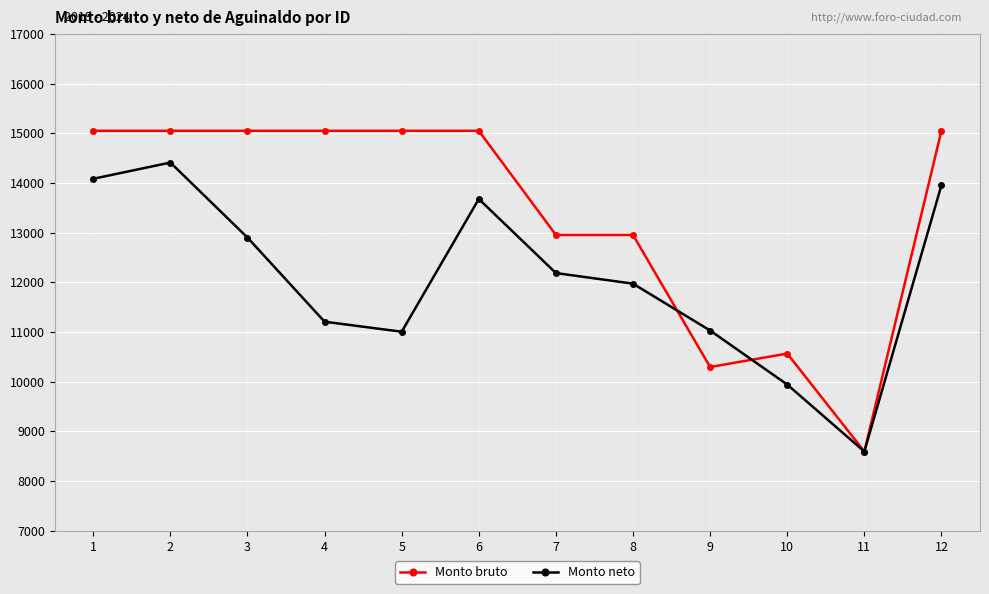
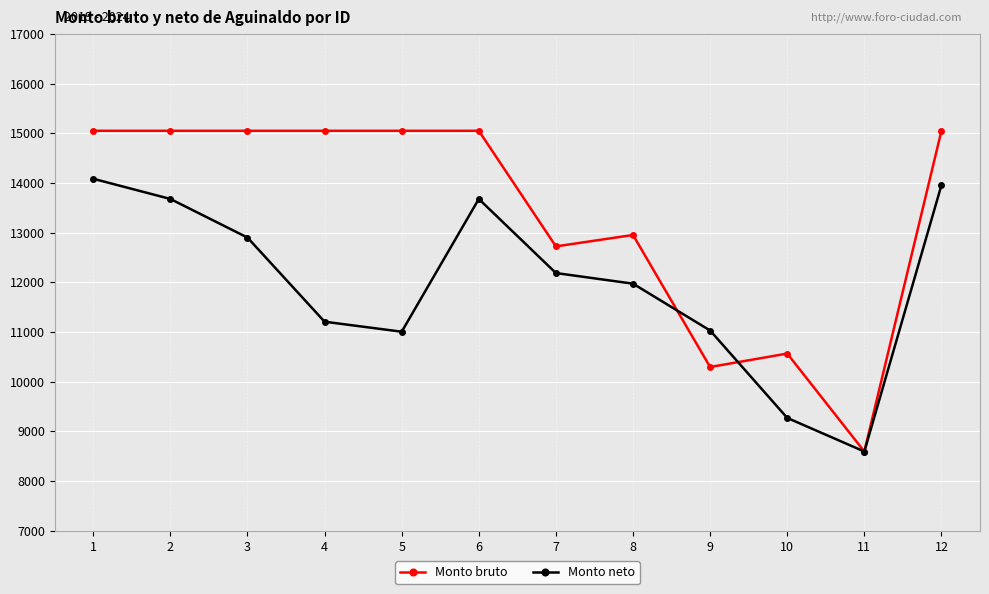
Monto neto, 2: 14400 -> 13700
Monto bruto, 7: 13000 -> 12700
Monto neto, 10: 9900 -> 9300
